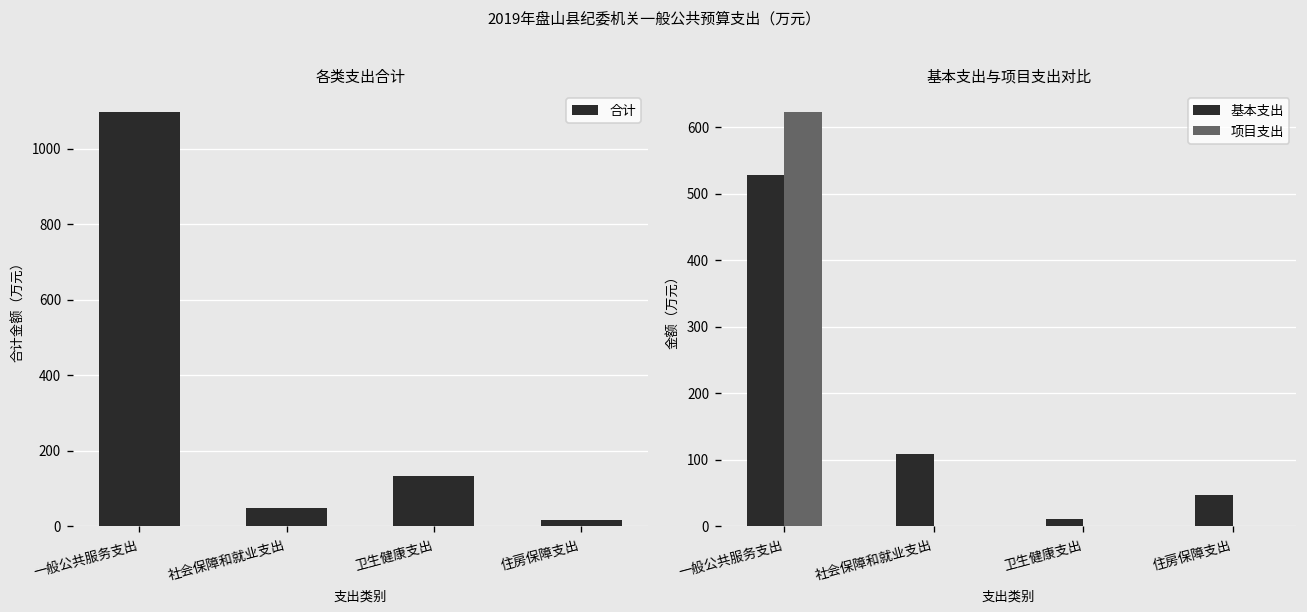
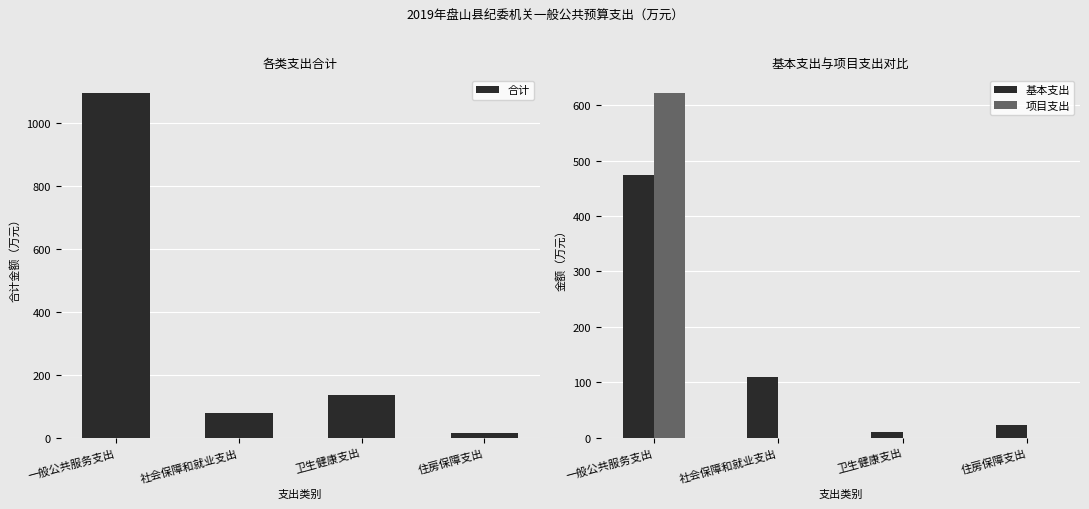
各类支出合计, 社会保障和就业支出: 50 -> 80
基本支出与项目支出对比, 基本支出, 一般公共服务支出: 530 -> 470
基本支出与项目支出对比, 基本支出, 住房保障支出: 50 -> 20
